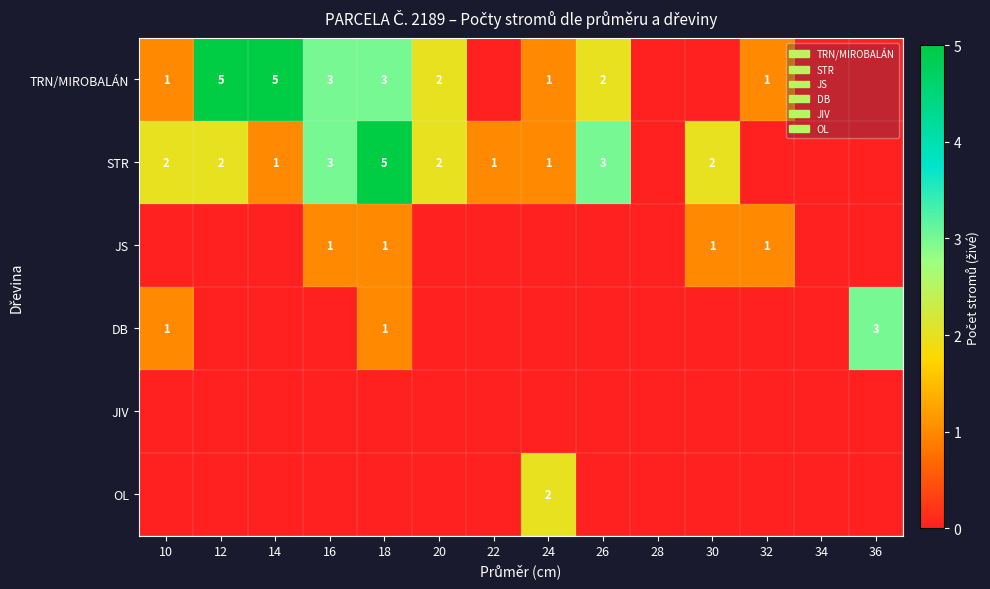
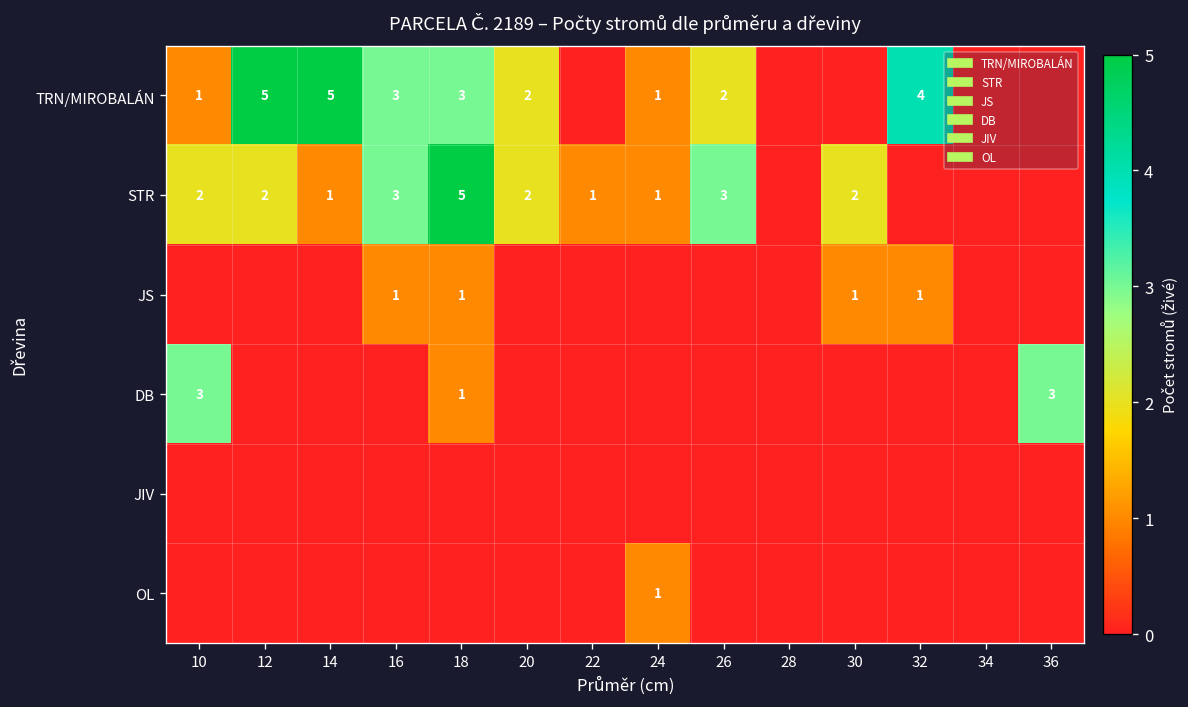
TRN/MIROBALÁN, 32: 1 -> 4
DB, 10: 1 -> 3
OL, 24: 2 -> 1
